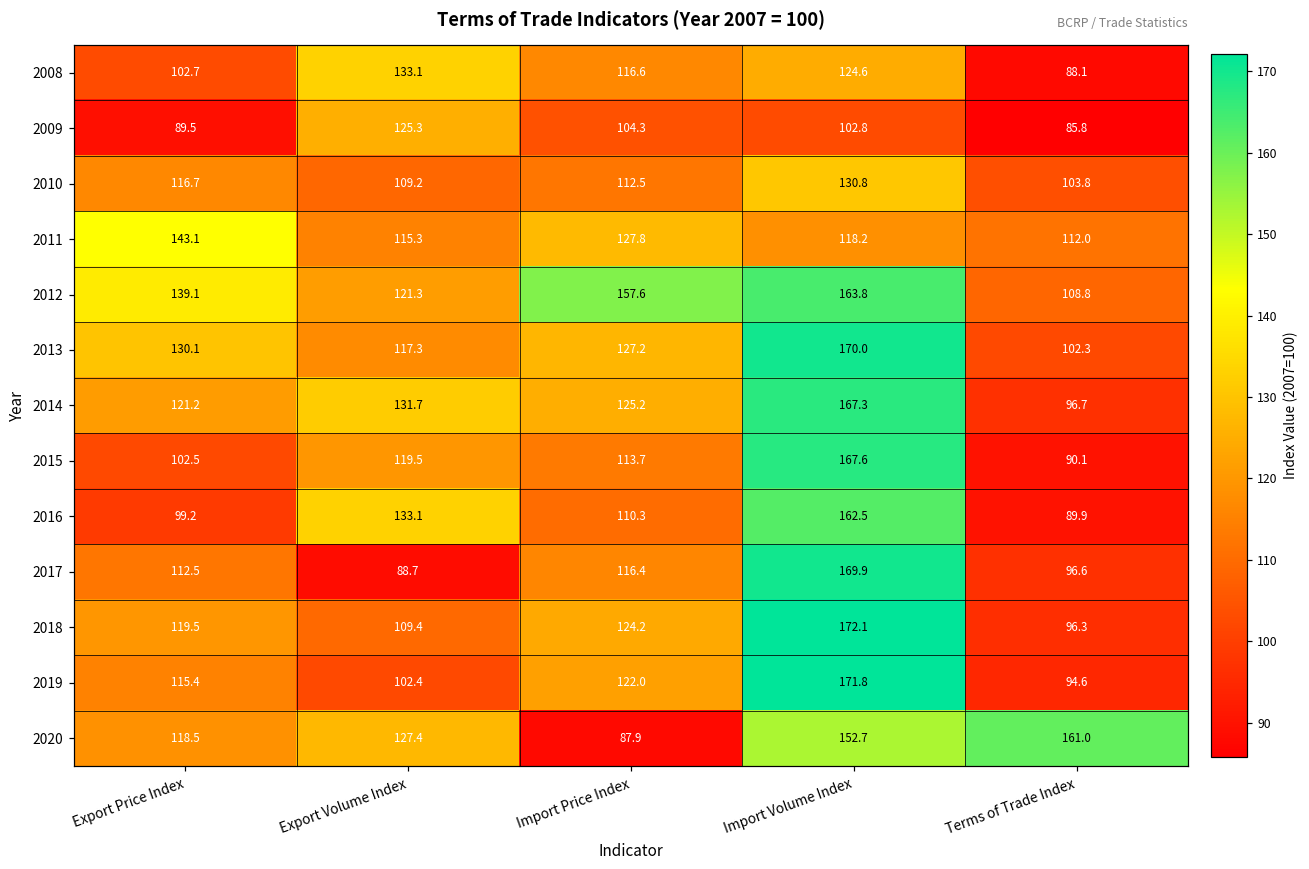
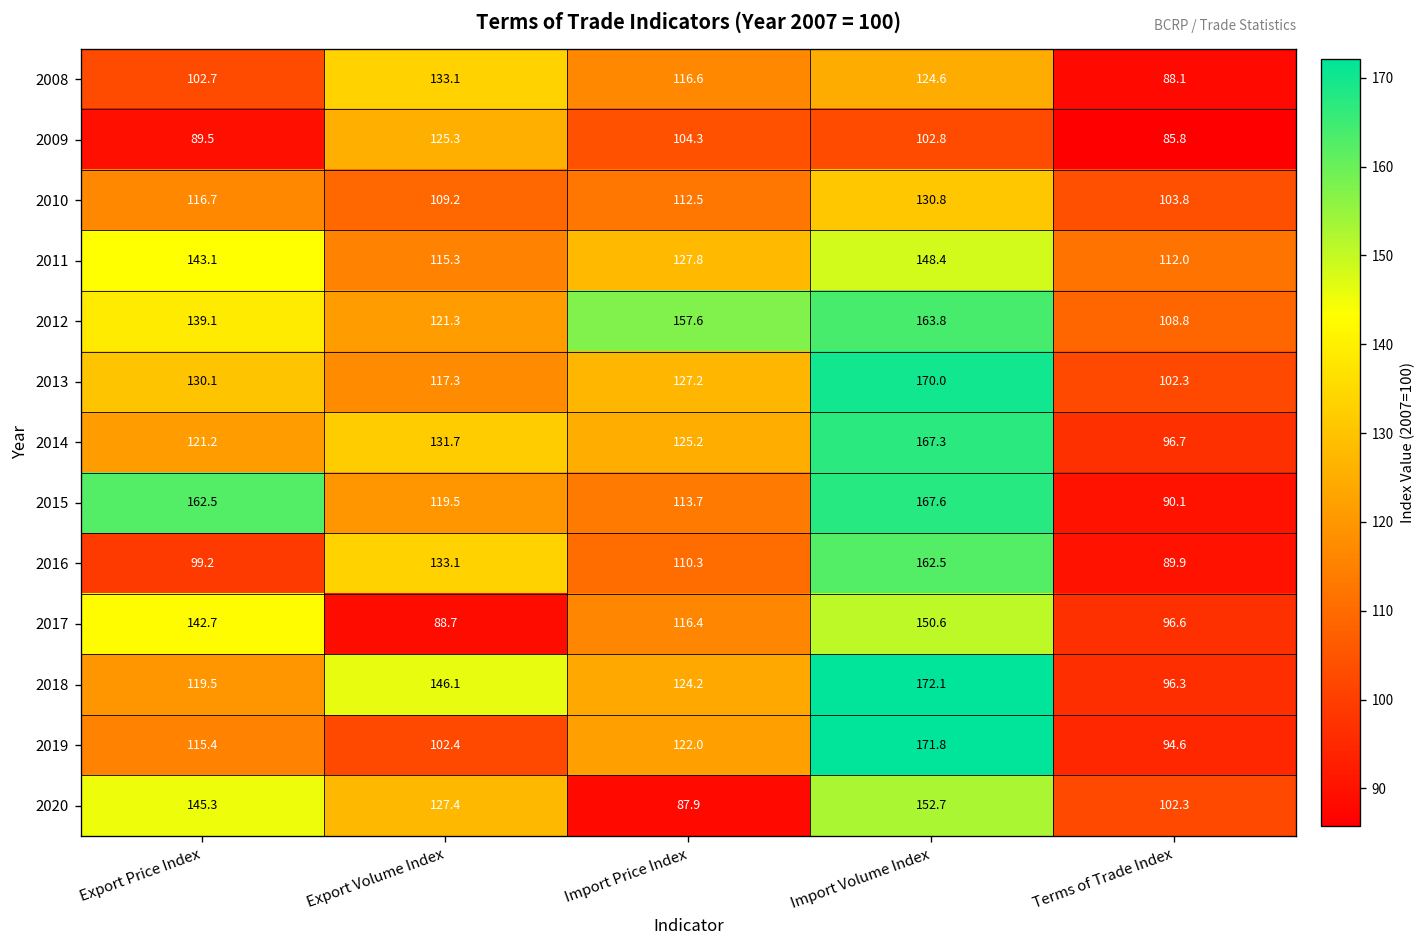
2011, Import Volume Index: 118.2 -> 148.4
2015, Export Price Index: 102.5 -> 162.5
2017, Export Price Index: 112.5 -> 142.7
2017, Import Volume Index: 169.9 -> 150.6
2018, Export Volume Index: 109.4 -> 146.1
2020, Export Price Index: 118.5 -> 145.3
2020, Terms of Trade Index: 161.0 -> 102.3
